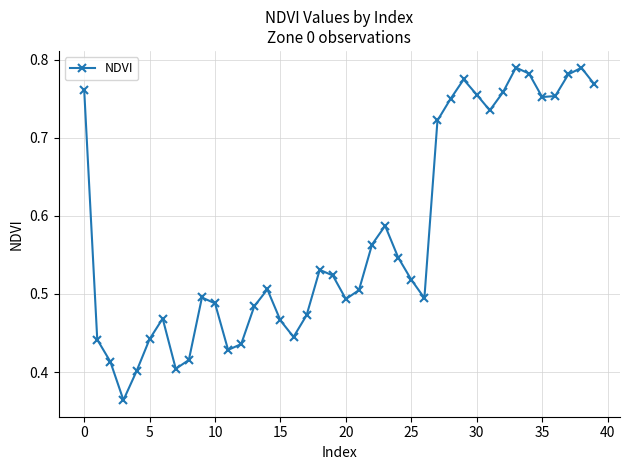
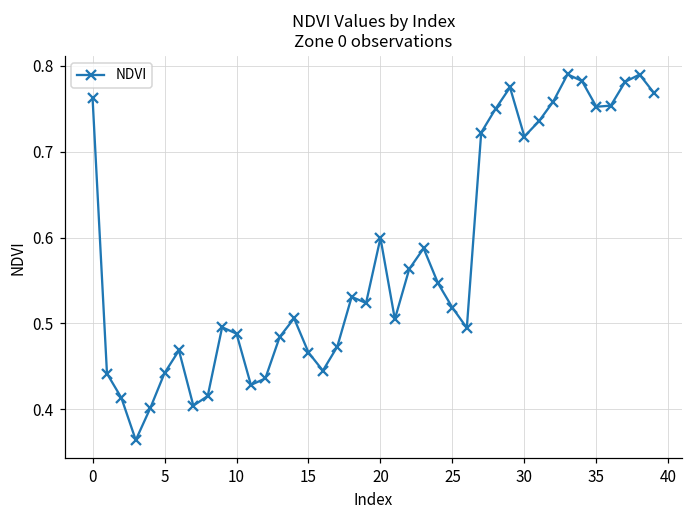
20: 0.49 -> 0.60
30: 0.76 -> 0.72
